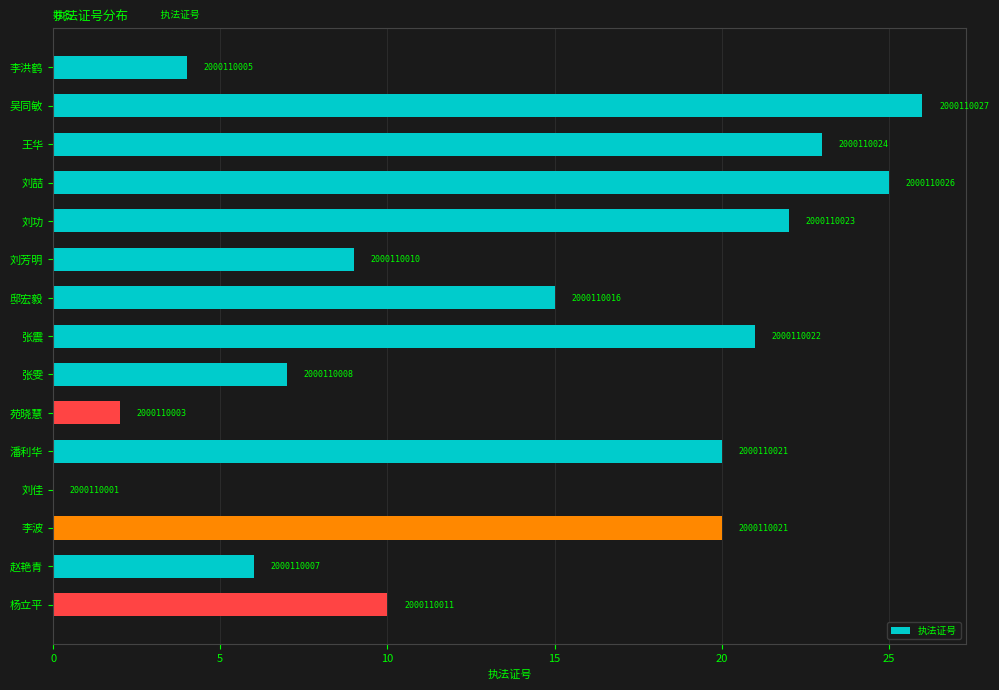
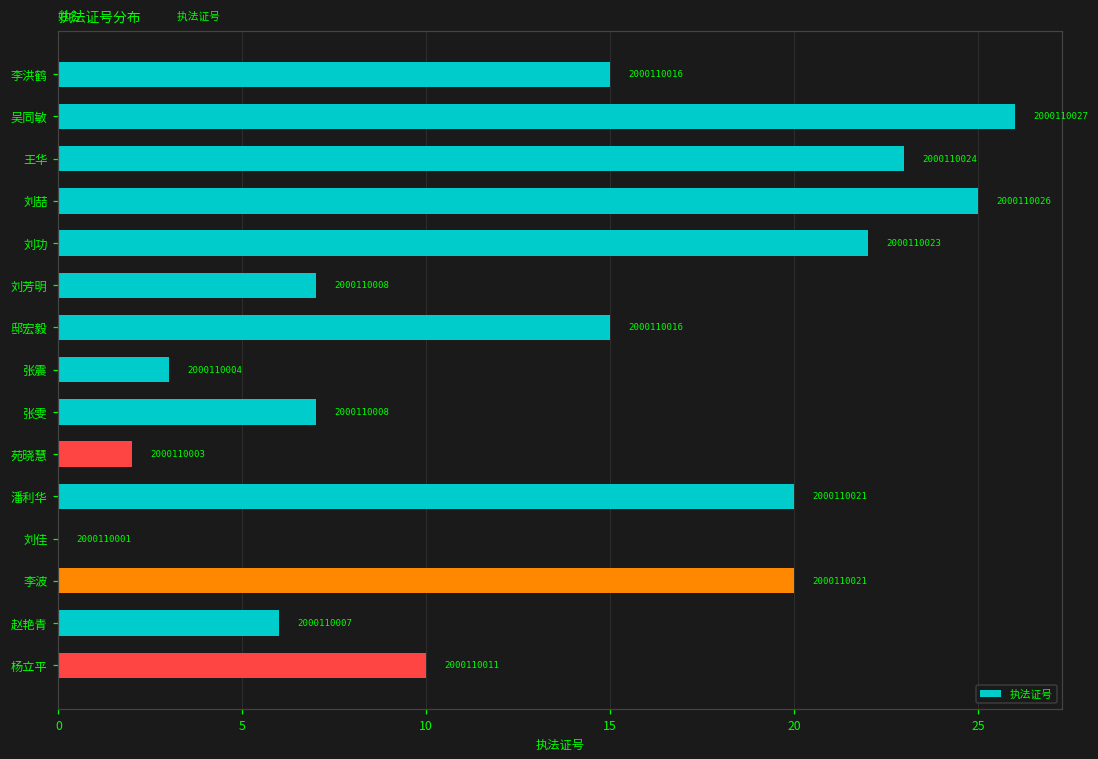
执法证号, 李洪鹤: 2000110005 -> 2000110016
执法证号, 刘芳明: 2000110010 -> 2000110008
执法证号, 张震: 2000110022 -> 2000110004
